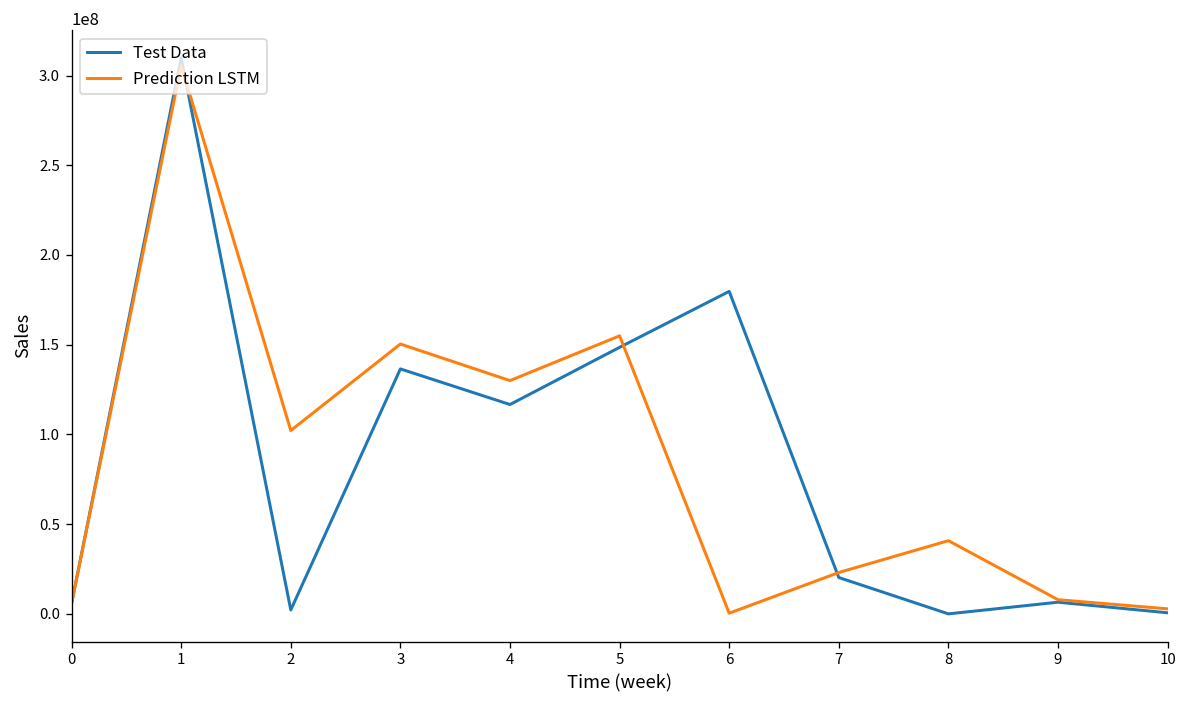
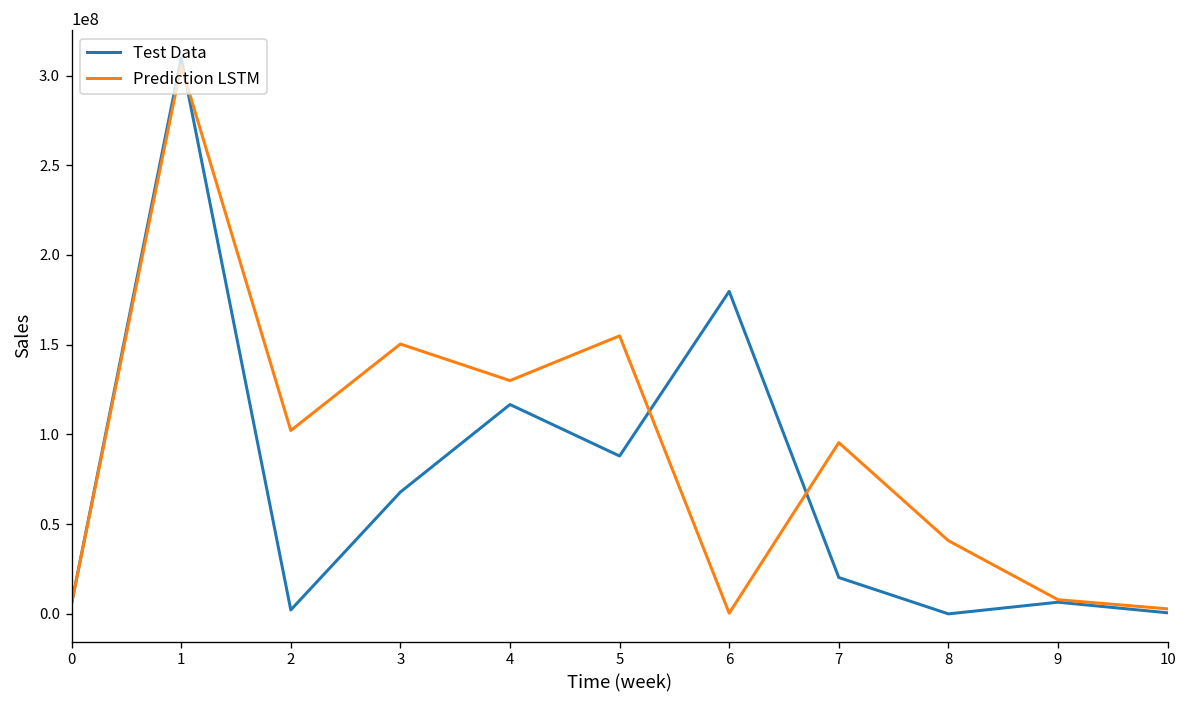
Test Data, 3: 137000000 -> 68000000
Test Data, 5: 149000000 -> 88000000
Prediction LSTM, 7: 23000000 -> 95000000
